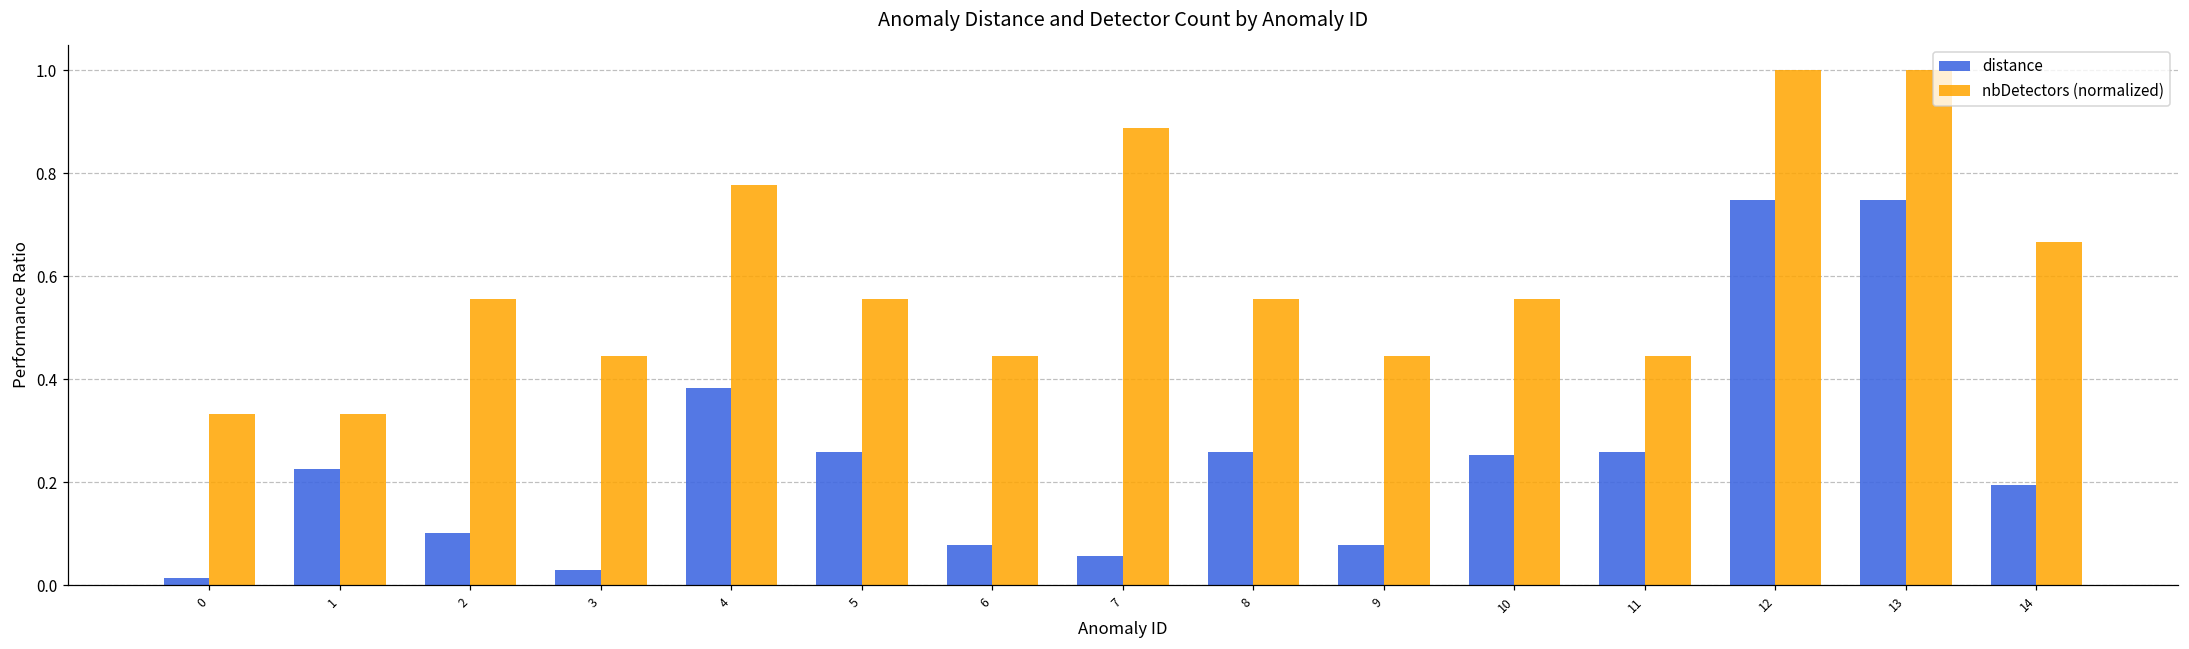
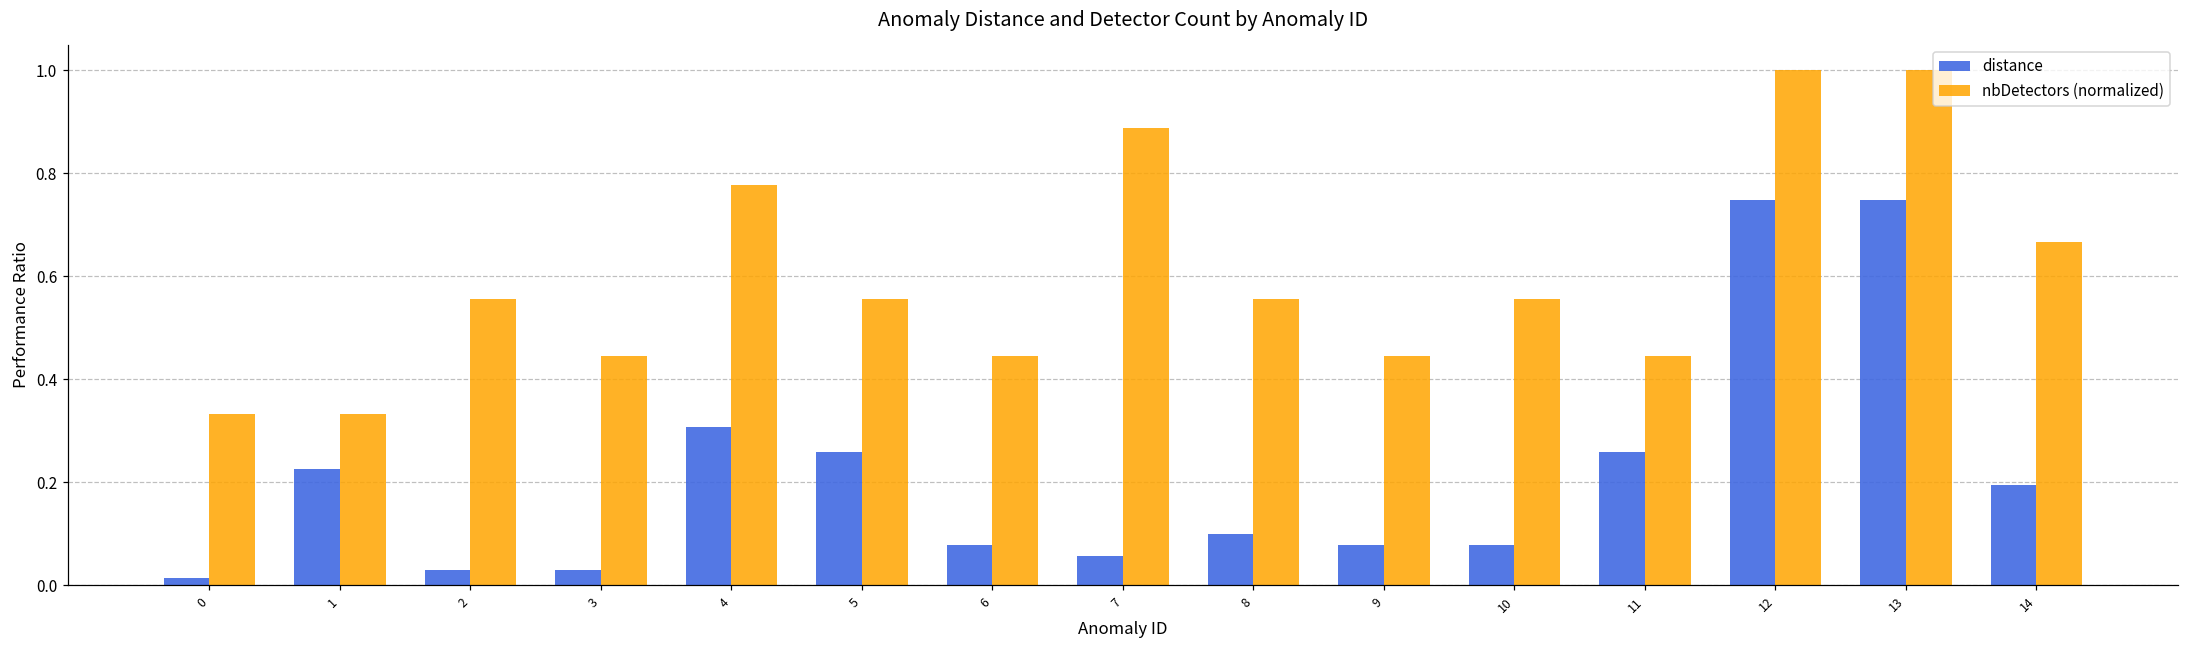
distance, 2: 0.10 -> 0.03
distance, 4: 0.38 -> 0.31
distance, 8: 0.26 -> 0.10
distance, 10: 0.25 -> 0.08
